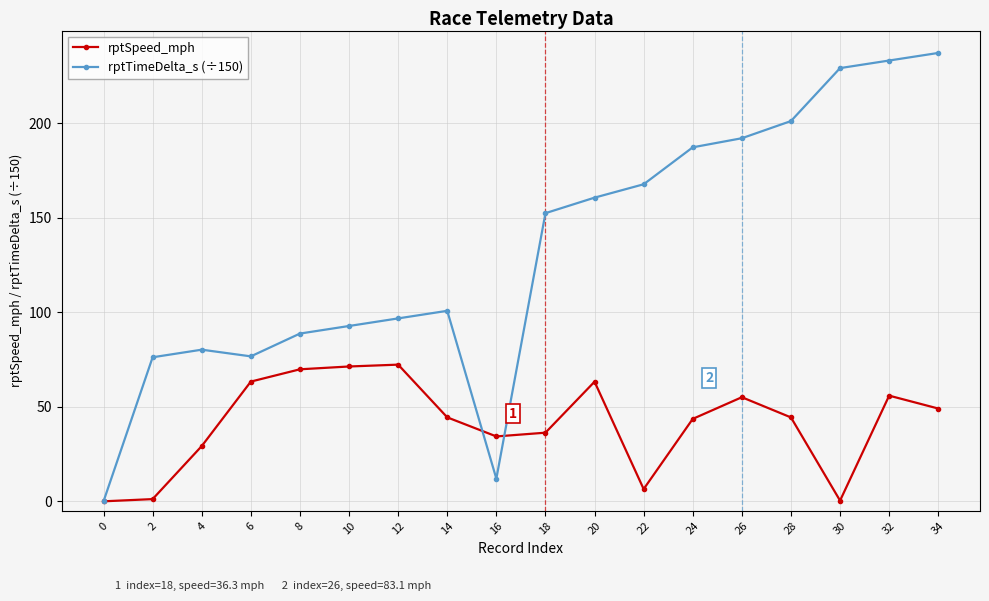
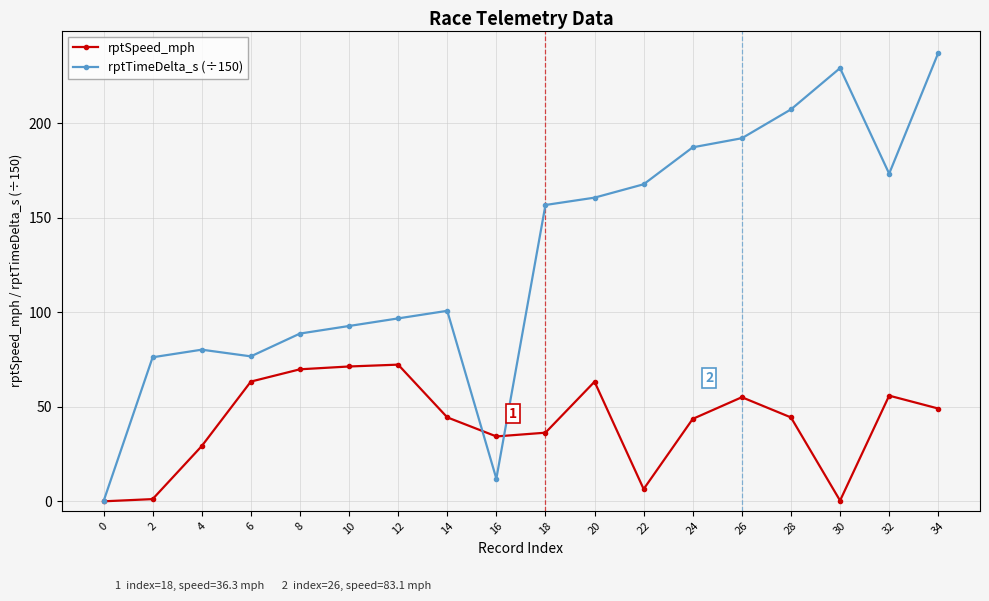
rptTimeDelta_s (÷150), 18: 152 -> 157
rptTimeDelta_s (÷150), 28: 201 -> 207
rptTimeDelta_s (÷150), 32: 233 -> 173
